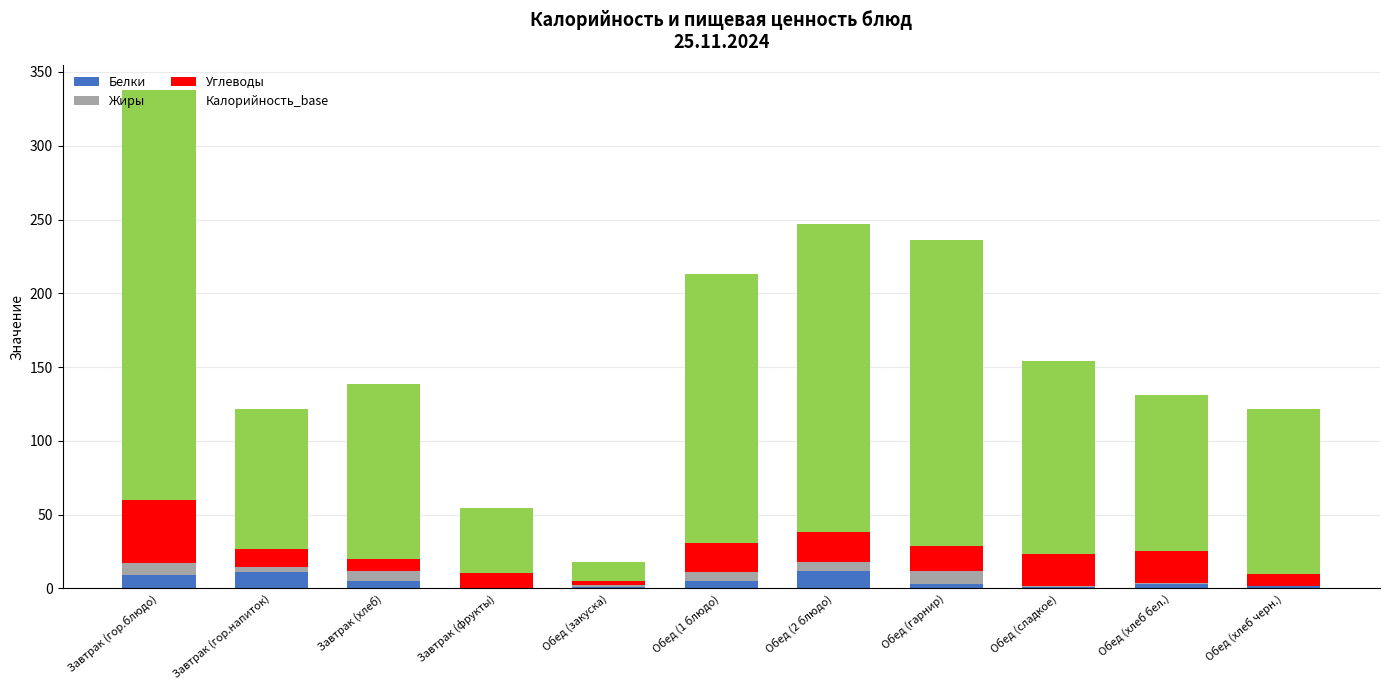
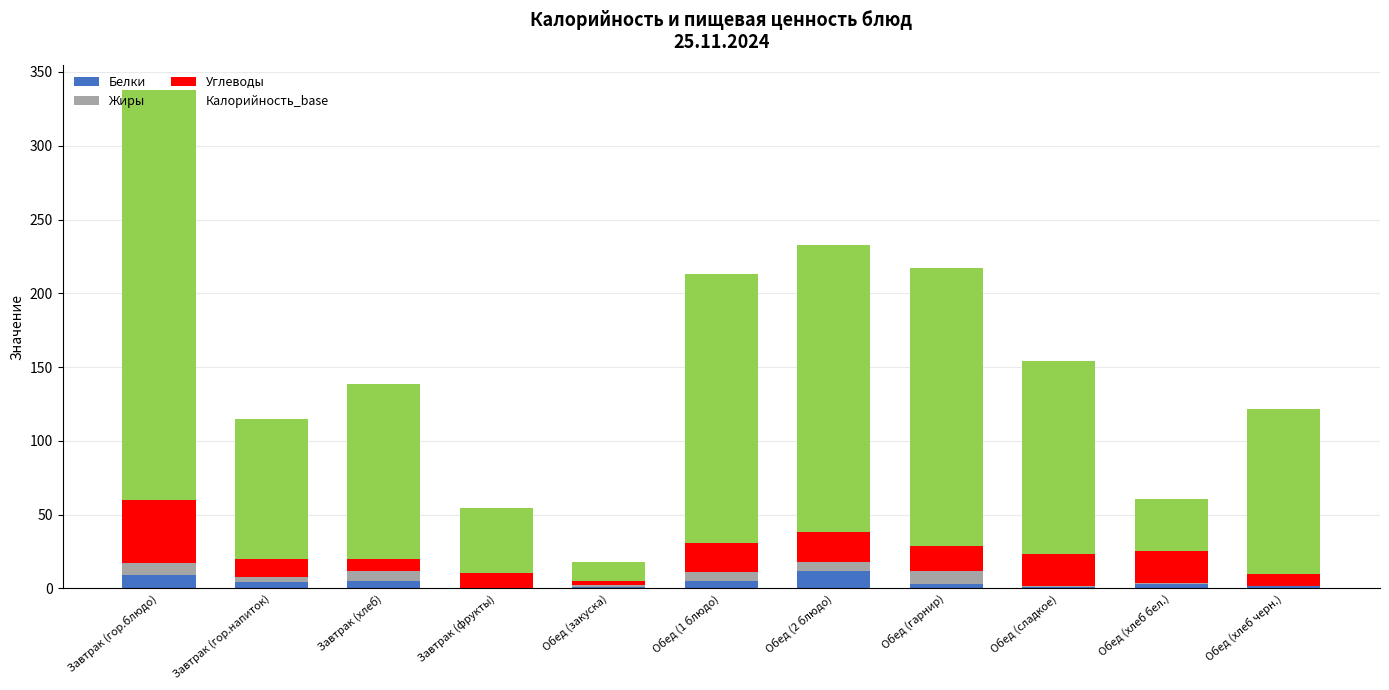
Белки, Завтрак (гор.напиток): 11 -> 4
Калорийность_base, Обед (2 блюдо): 209 -> 195
Калорийность_base, Обед (гарнир): 207 -> 188
Калорийность_base, Обед (хлеб бел.): 106 -> 35
